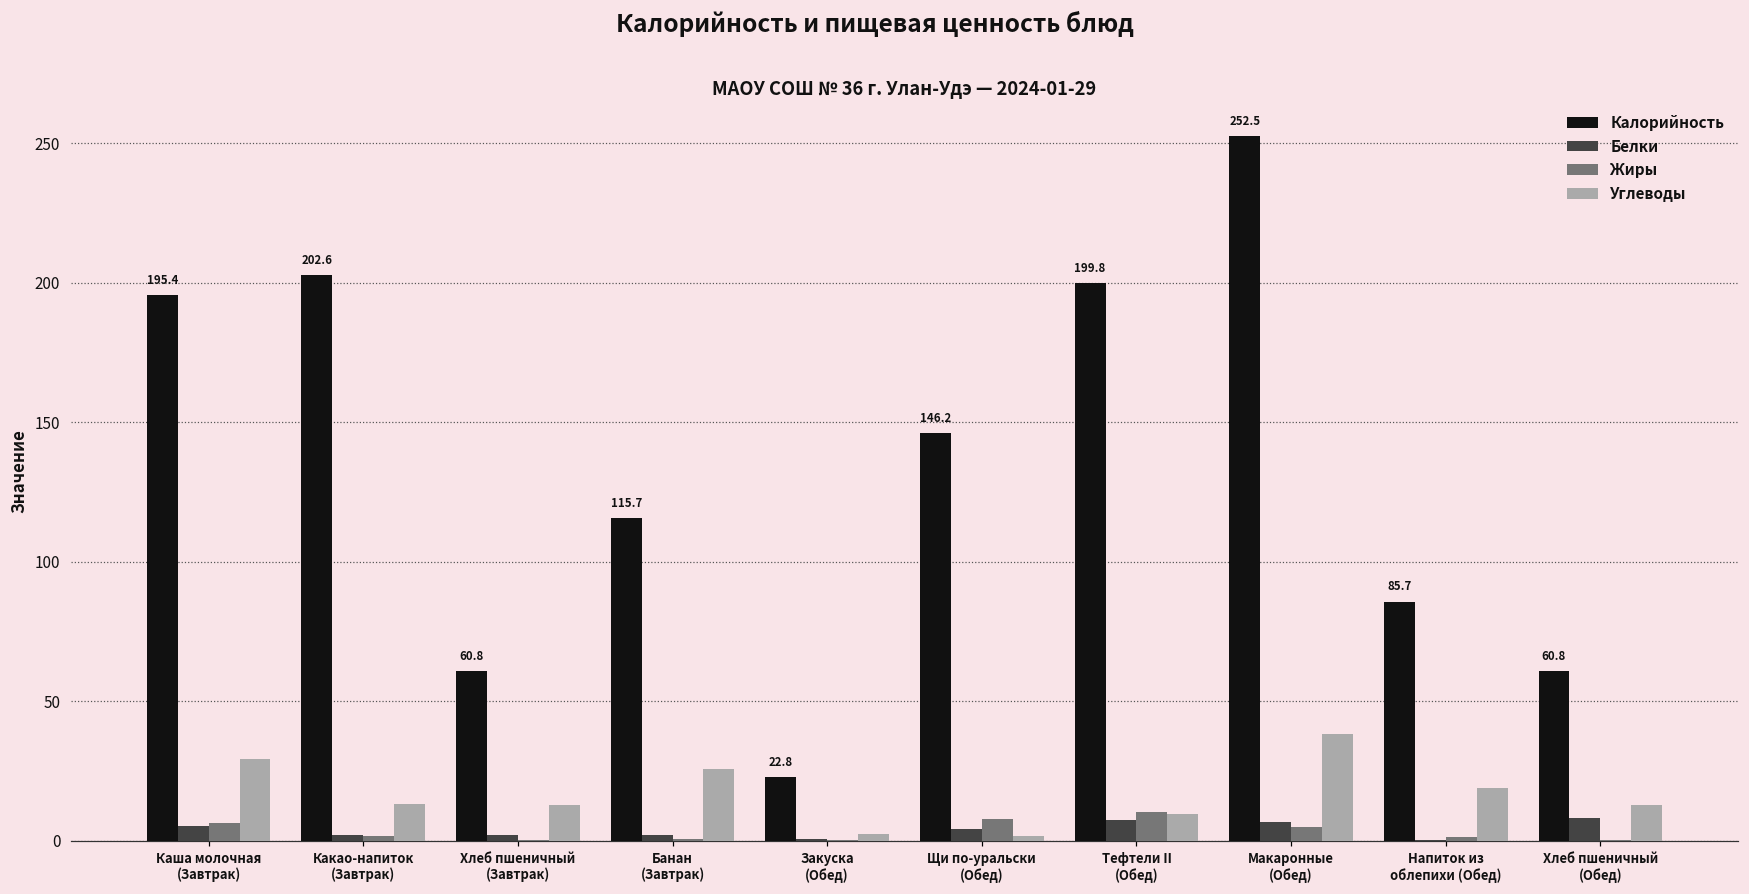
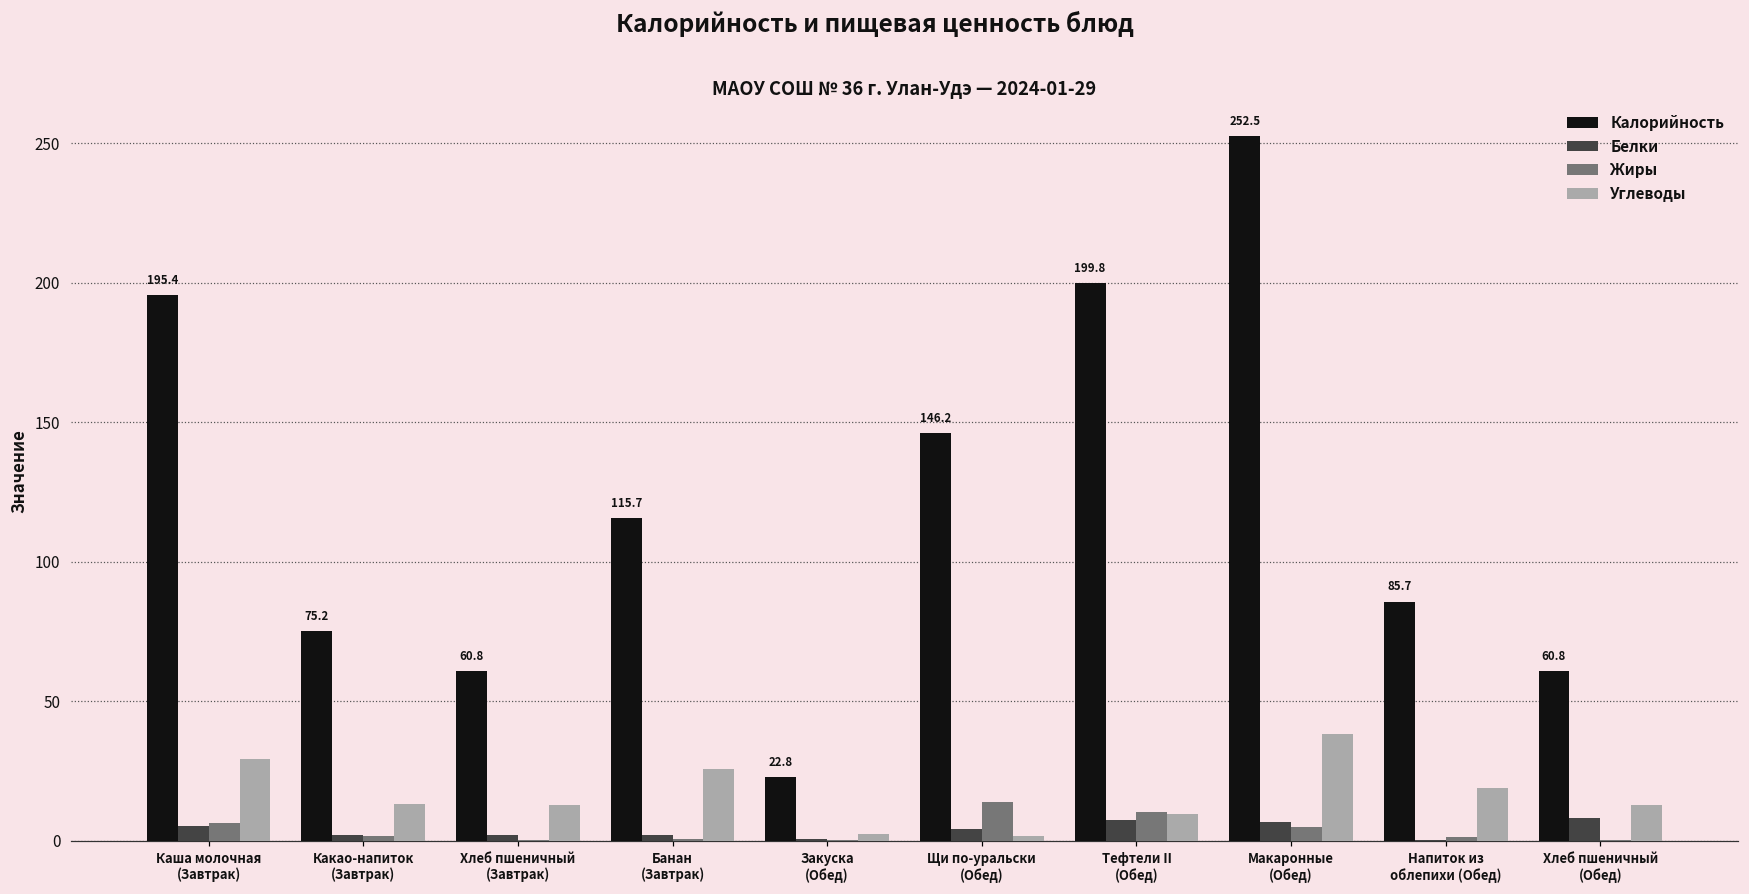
Калорийность, Какао-напиток (Завтрак): 202.6 -> 75.2
Жиры, Щи по-уральски (Обед): 8 -> 14
